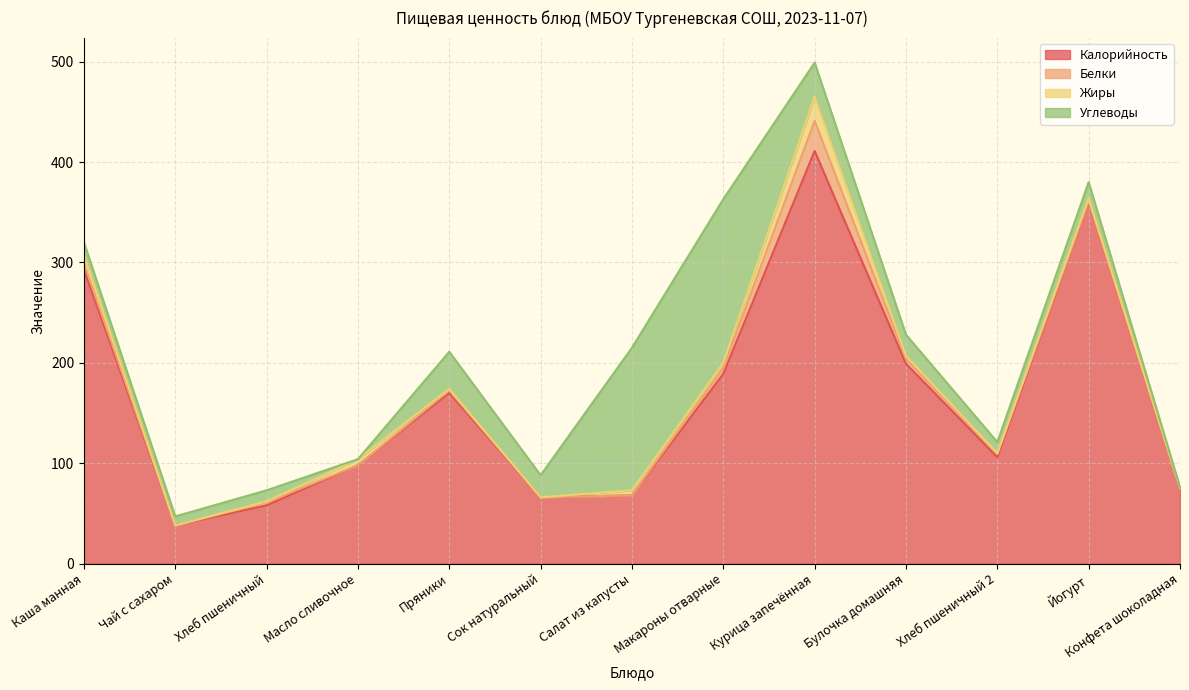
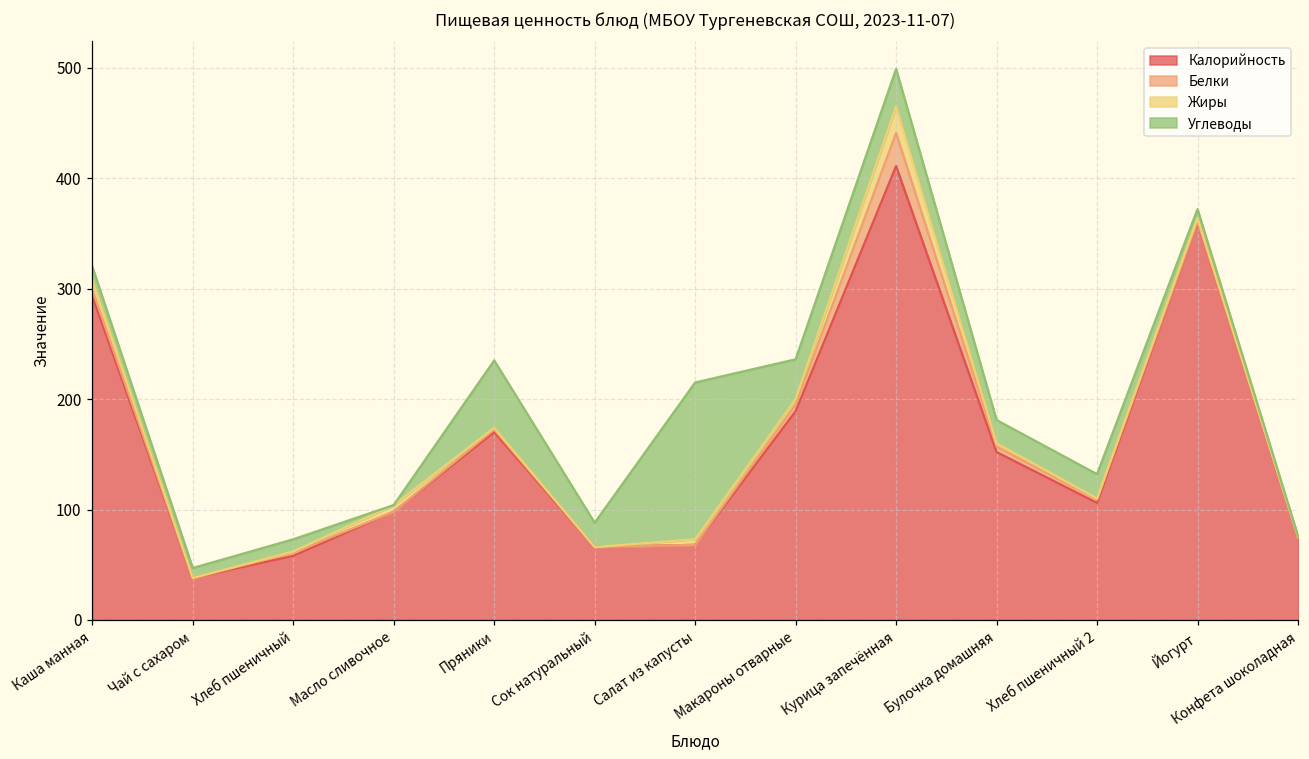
Углеводы, Пряники: 37 -> 61
Углеводы, Макароны отварные: 163 -> 36
Калорийность, Булочка домашняя: 199 -> 152
Углеводы, Хлеб пшеничный 2: 11 -> 22
Углеводы, Йогурт: 16 -> 8
